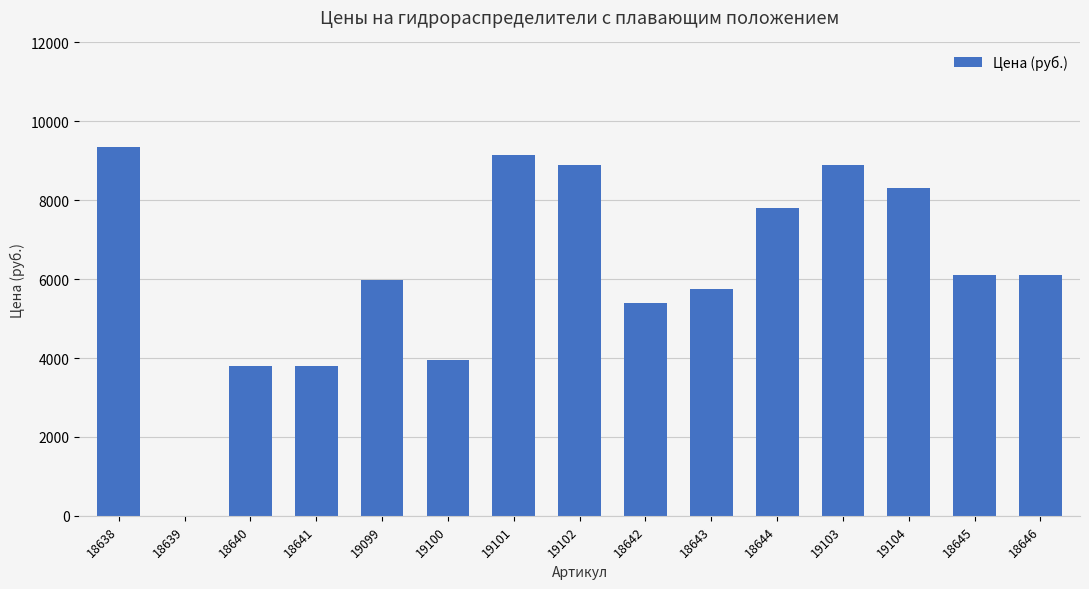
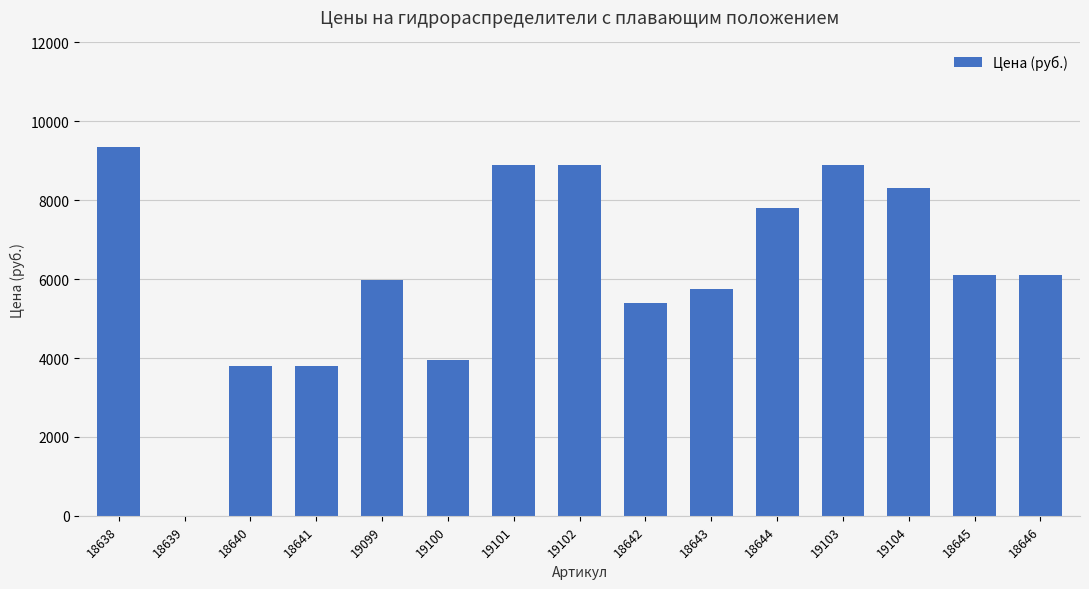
19101: 9100 -> 8900
